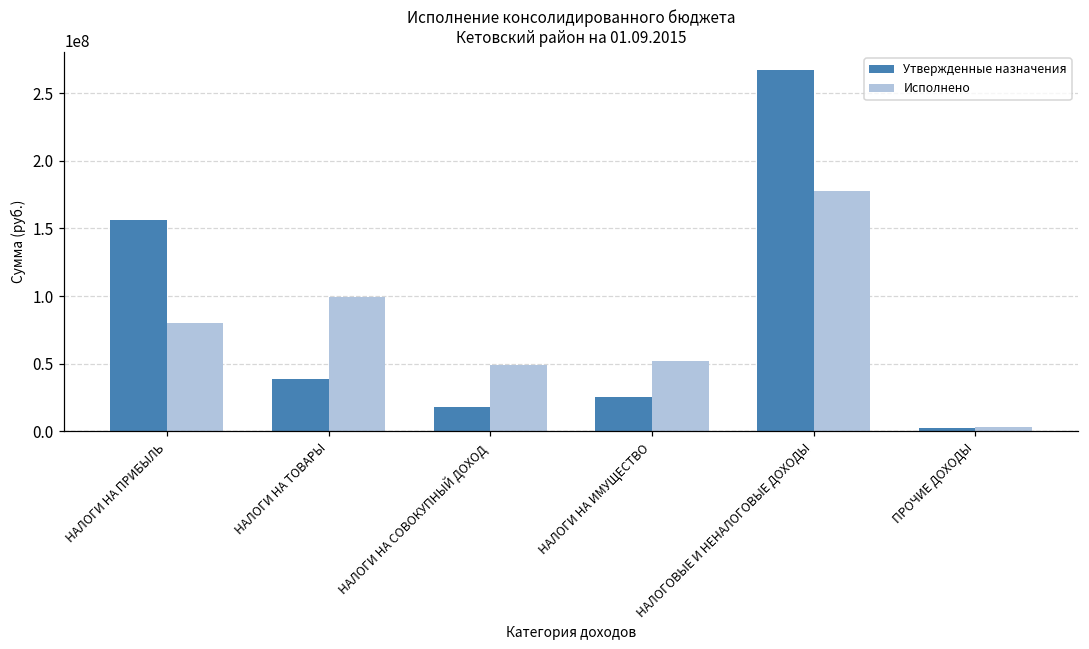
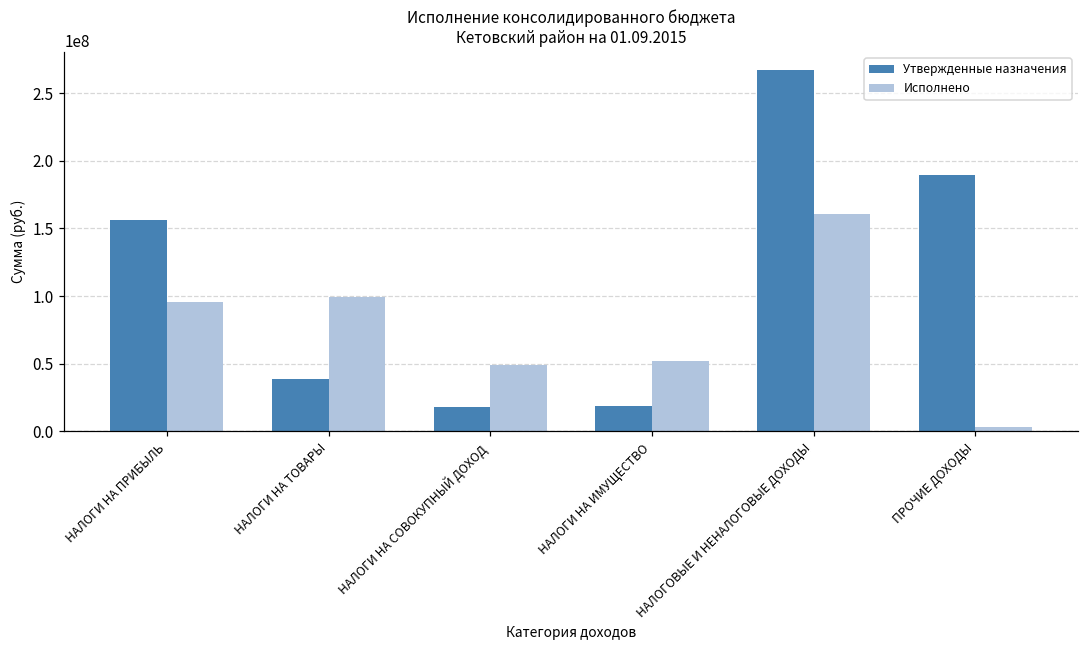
Исполнено, НАЛОГИ НА ПРИБЫЛЬ: 80000000 -> 95000000
Утвержденные назначения, НАЛОГИ НА ИМУЩЕСТВО: 25000000 -> 19000000
Исполнено, НАЛОГОВЫЕ И НЕНАЛОГОВЫЕ ДОХОДЫ: 177000000 -> 161000000
Утвержденные назначения, ПРОЧИЕ ДОХОДЫ: 3000000 -> 189000000
